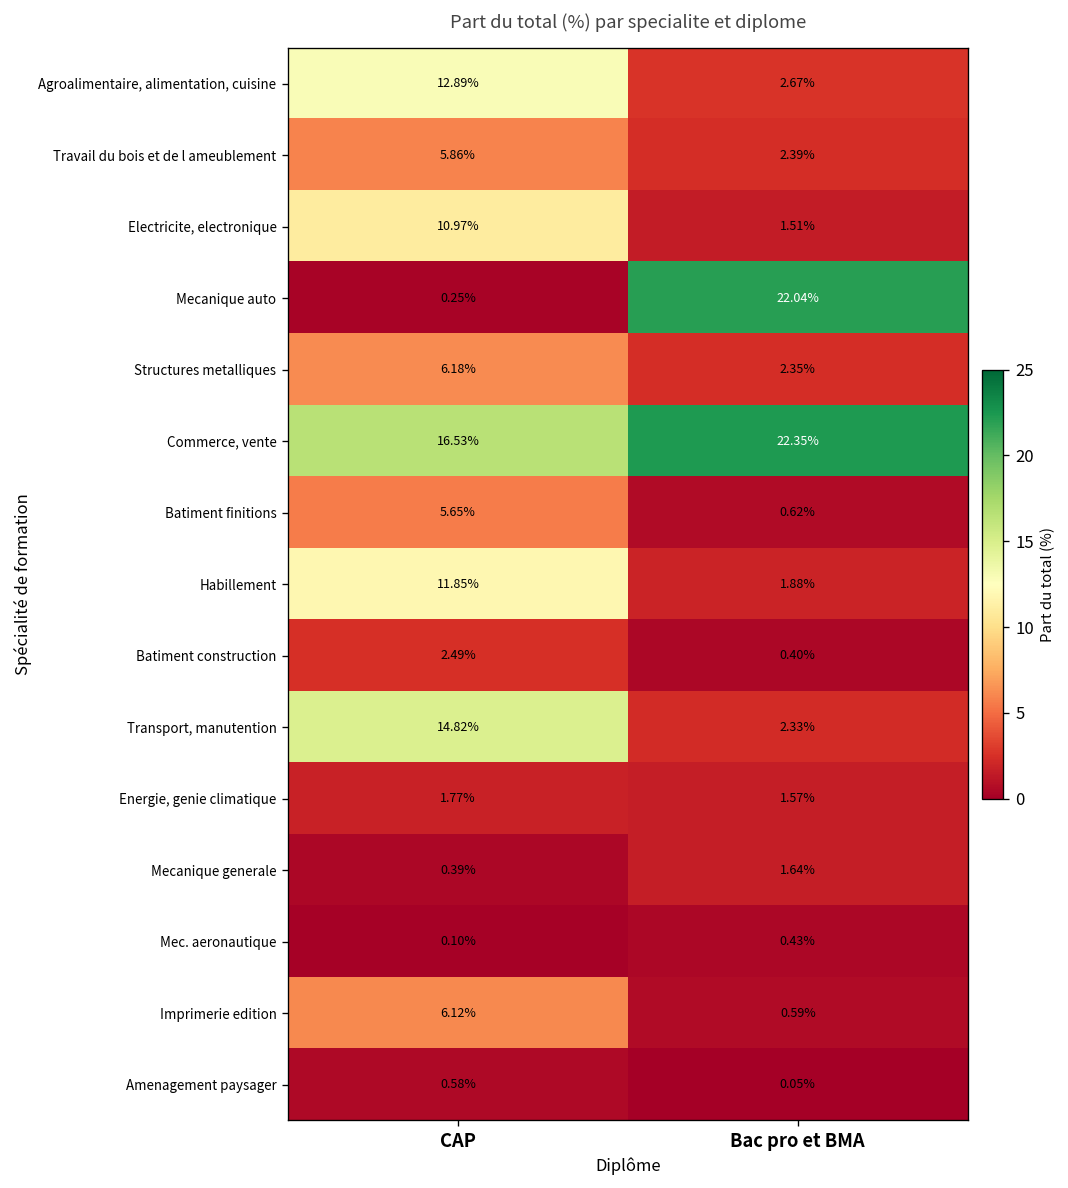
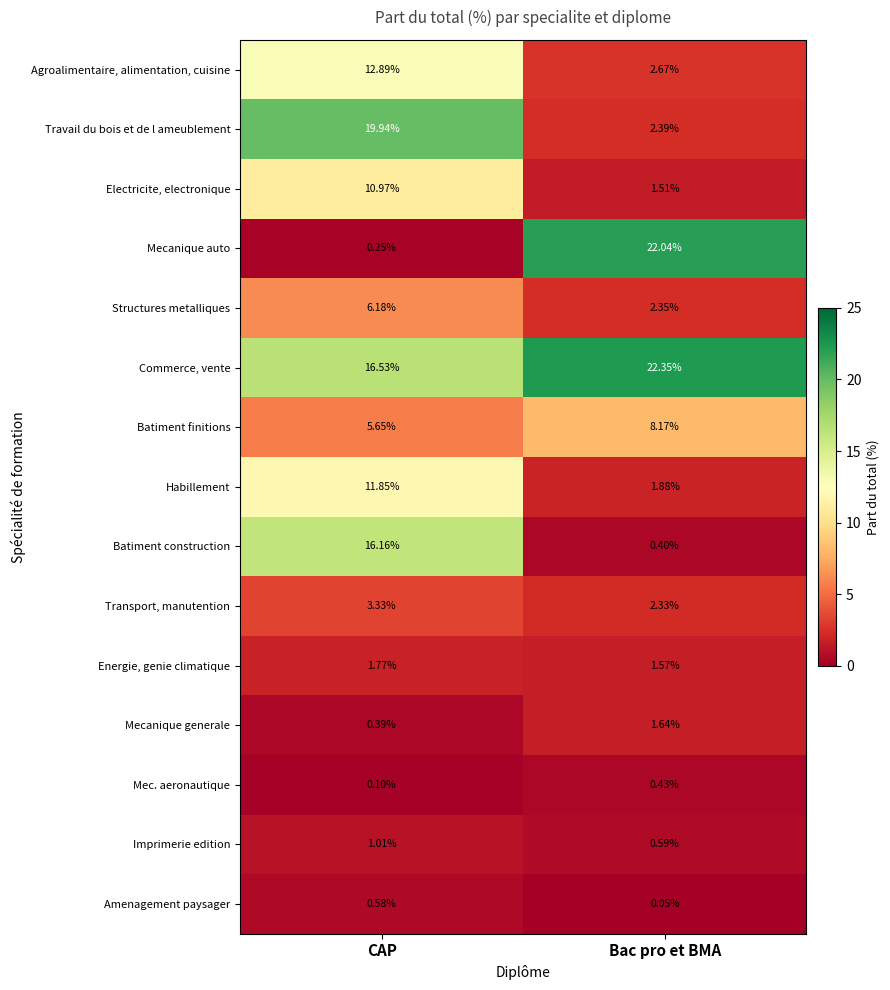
Travail du bois et de l ameublement, CAP: 5.86% -> 19.94%
Batiment finitions, Bac pro et BMA: 0.62% -> 8.17%
Batiment construction, CAP: 2.49% -> 16.16%
Transport, manutention, CAP: 14.82% -> 3.33%
Imprimerie edition, CAP: 6.12% -> 1.01%
